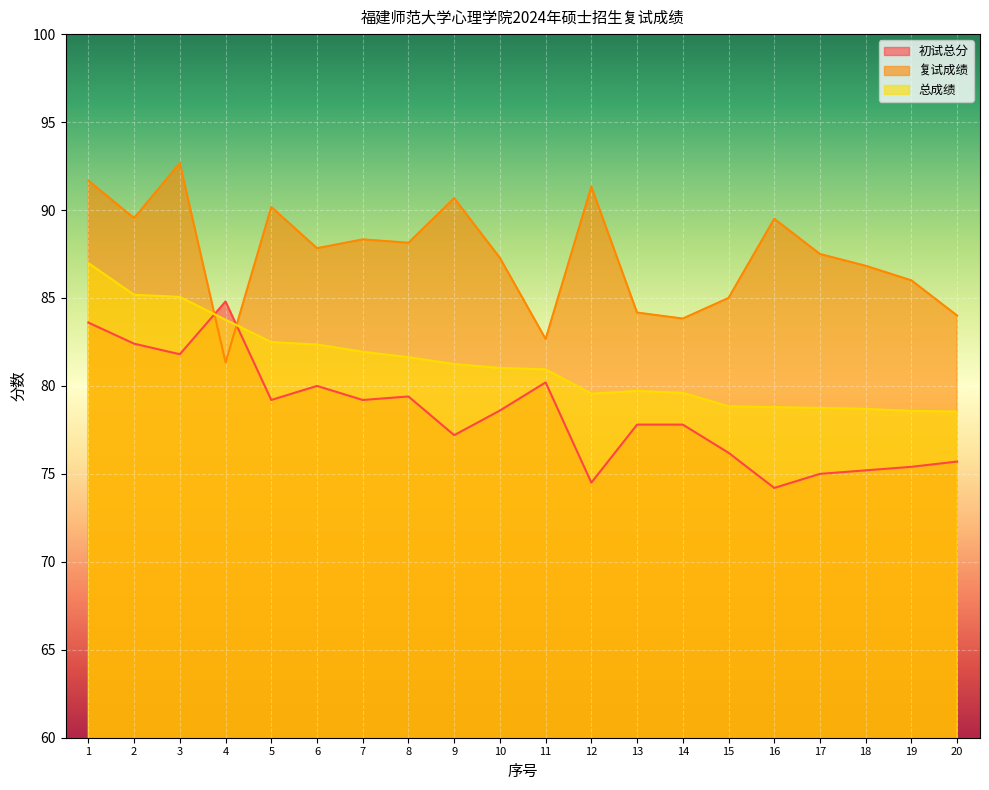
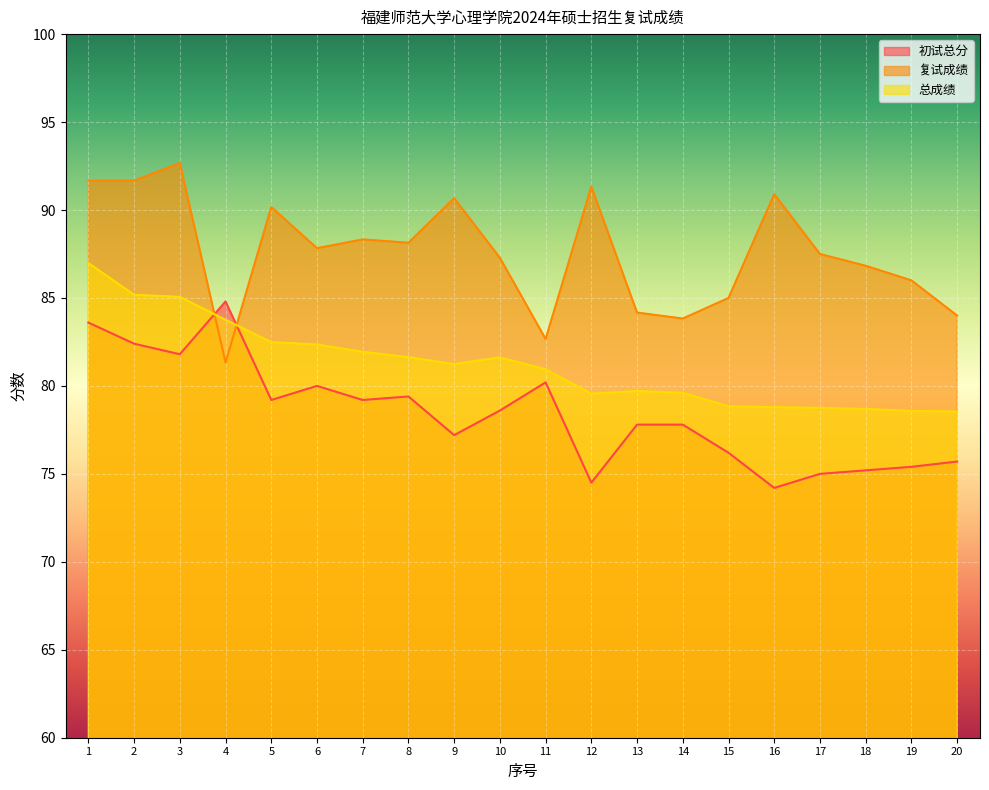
复试成绩, 2: 89.5 -> 91.7
总成绩, 10: 81.0 -> 81.6
复试成绩, 16: 89.5 -> 90.9
